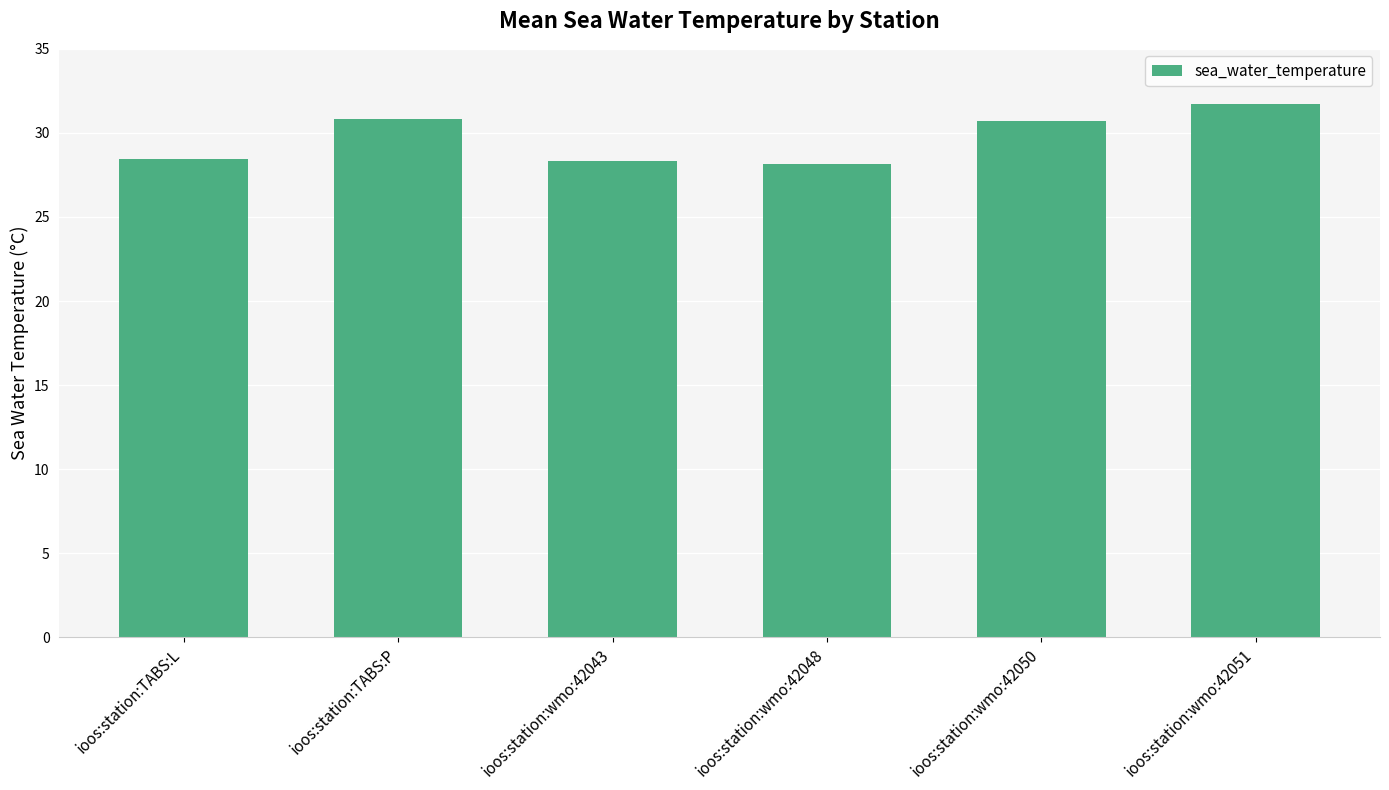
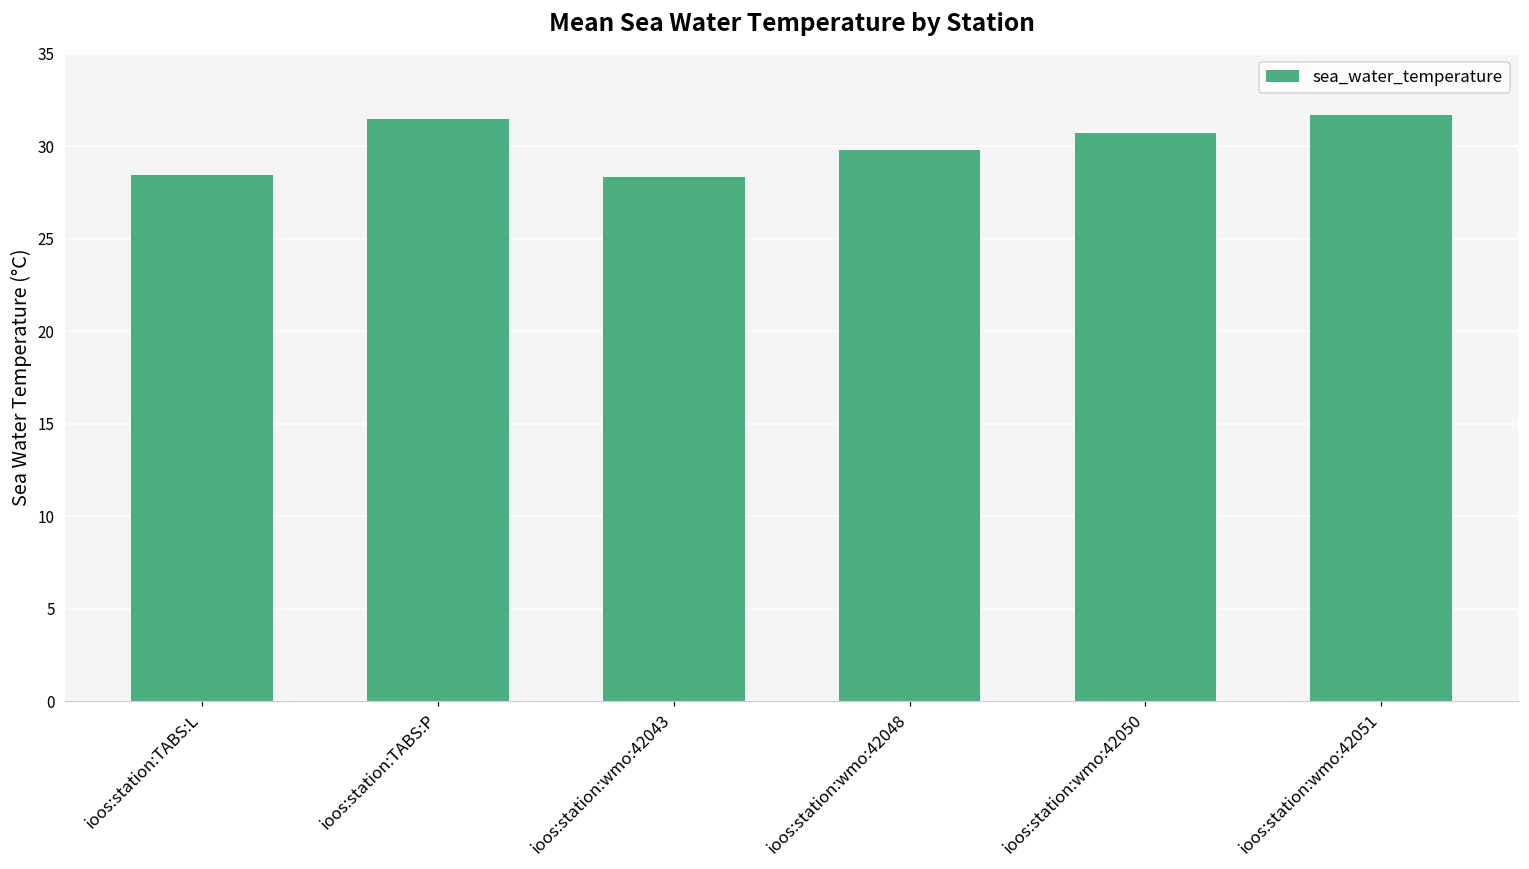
ioos:station:TABS:P: 30.8 -> 31.5
ioos:station:wmo:42048: 28.2 -> 29.8
